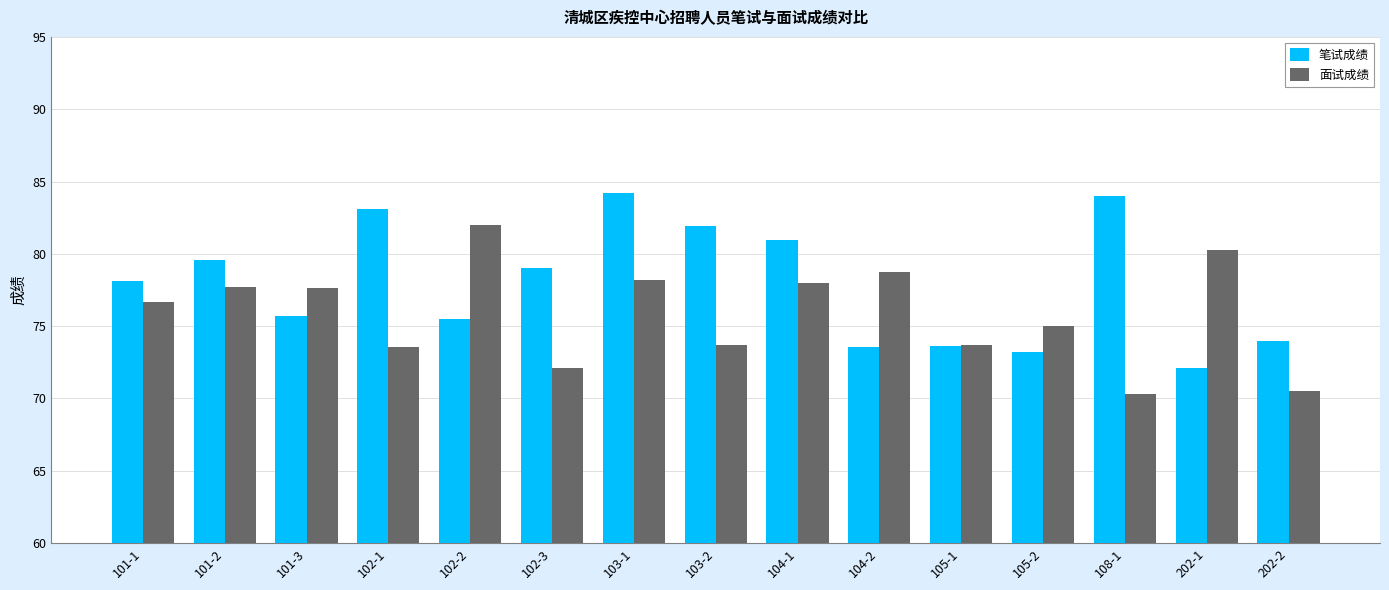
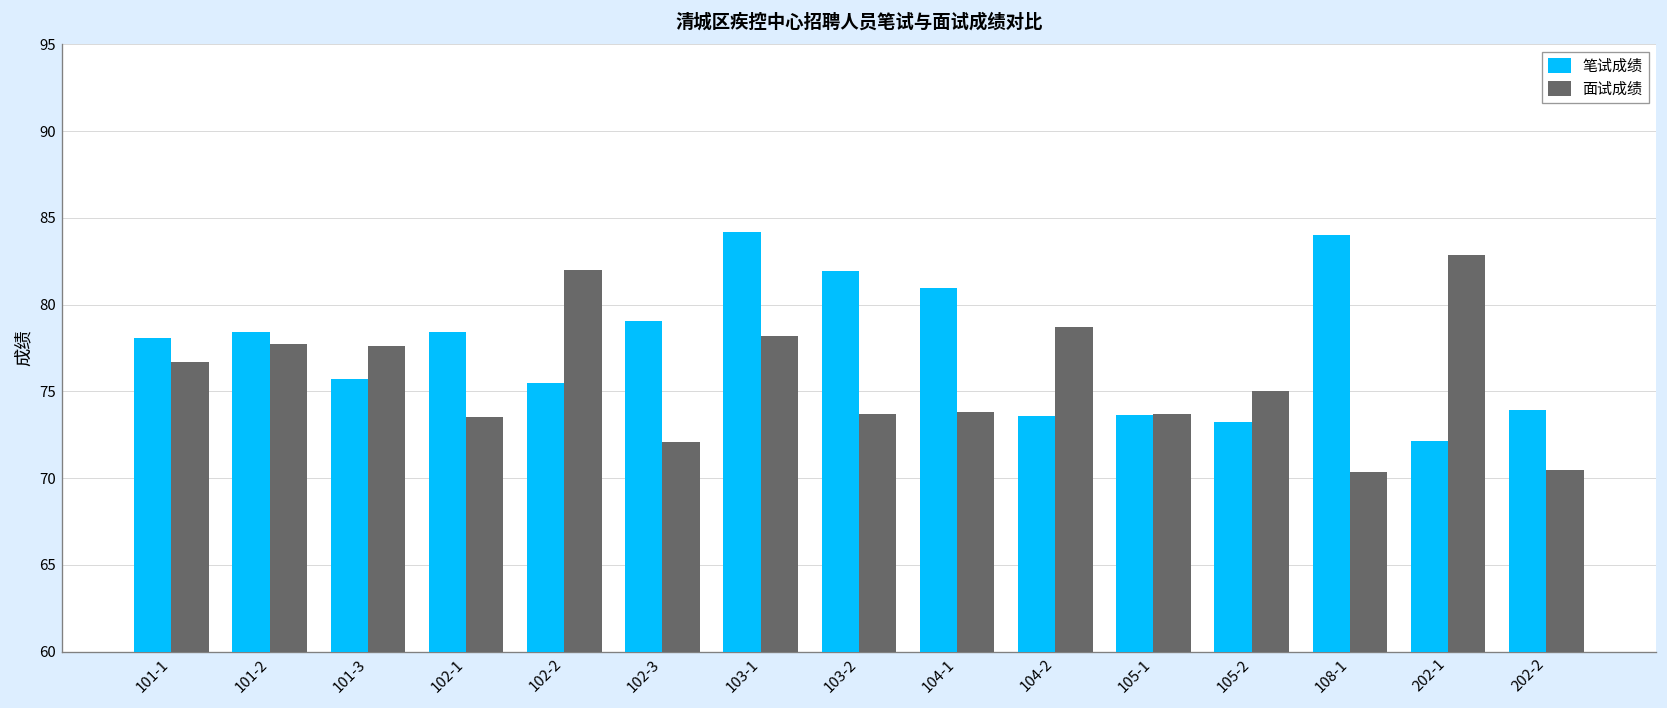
笔试成绩, 101-2: 79.6 -> 78.4
笔试成绩, 102-1: 83.1 -> 78.4
面试成绩, 104-1: 78.0 -> 73.8
面试成绩, 202-1: 80.3 -> 82.9
